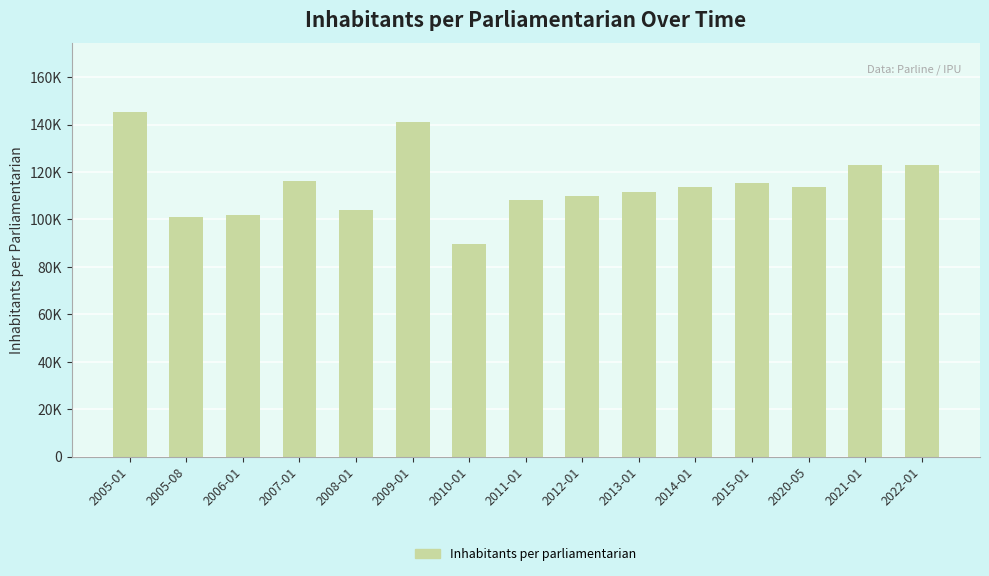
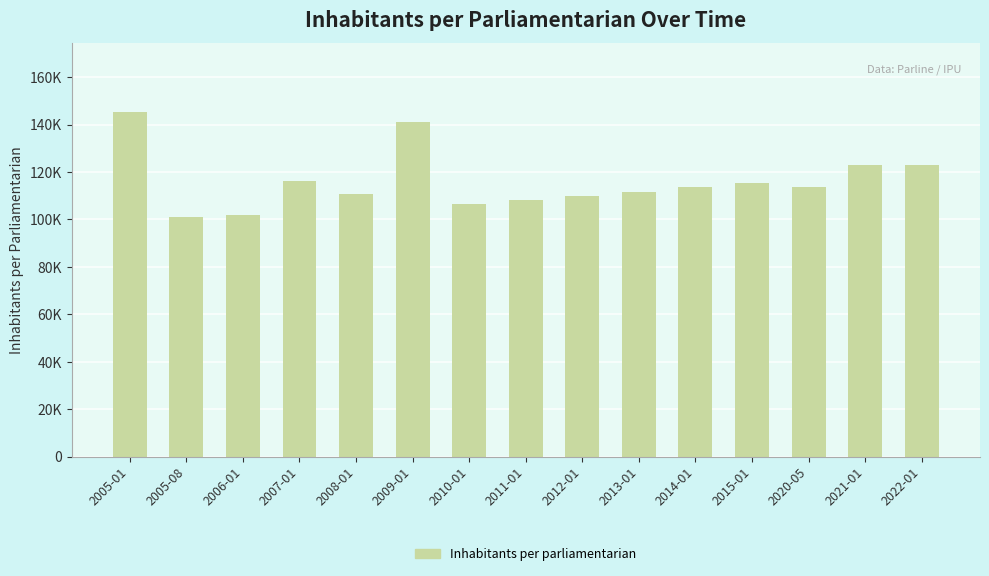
2008-01: 104000 -> 111000
2010-01: 90000 -> 106000
